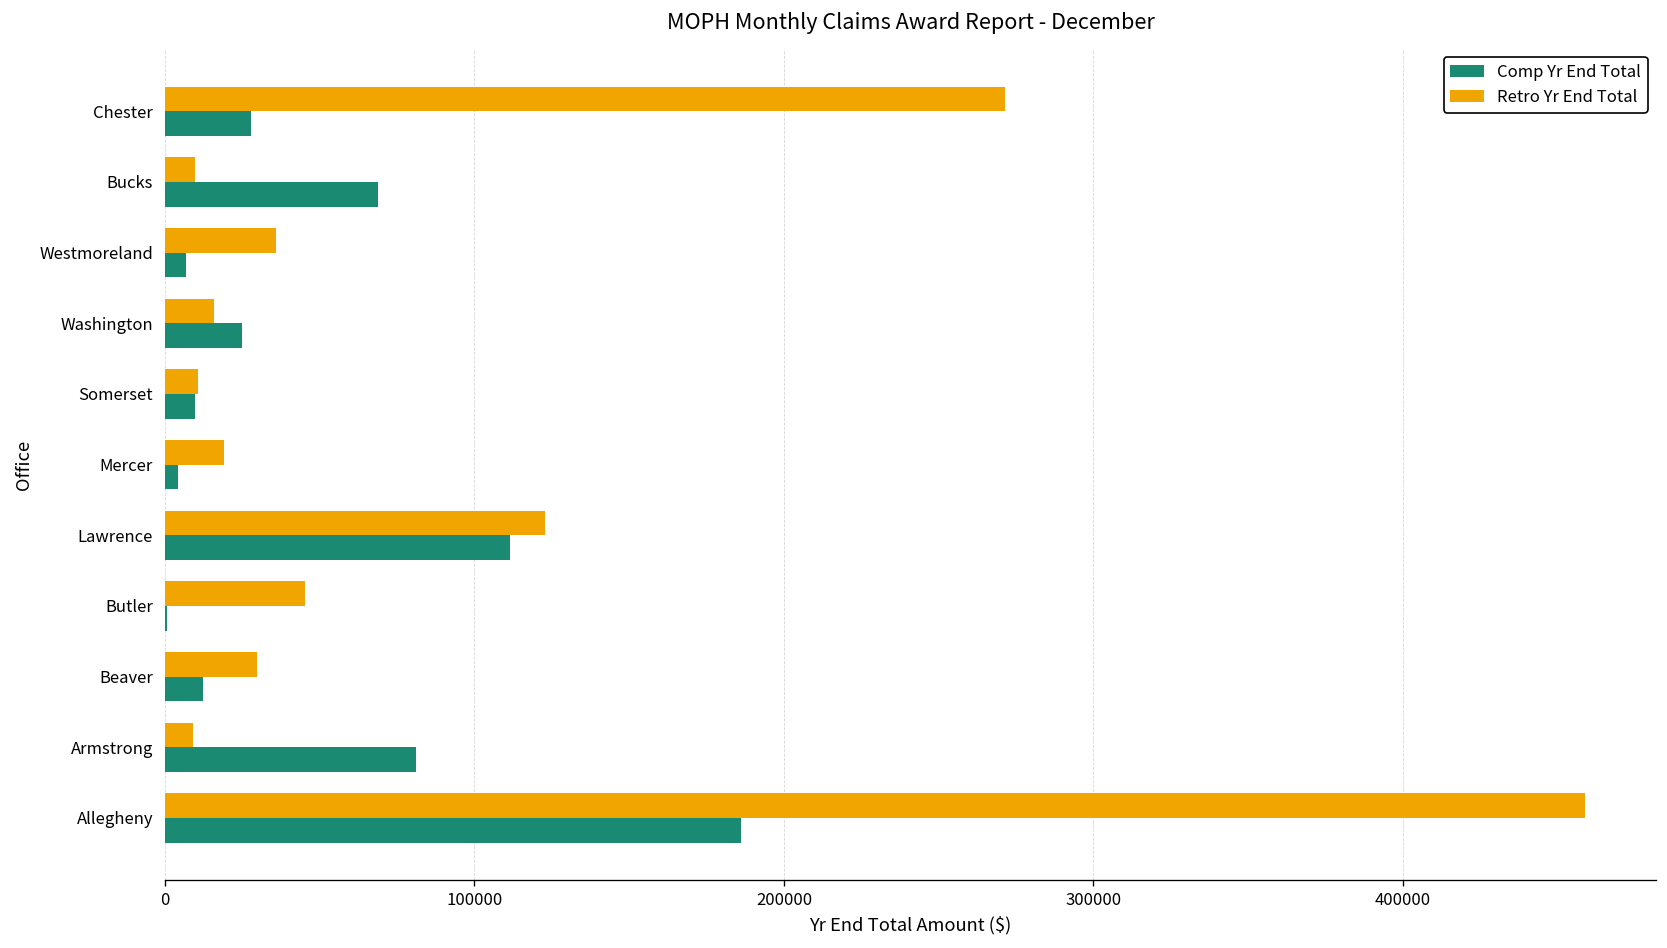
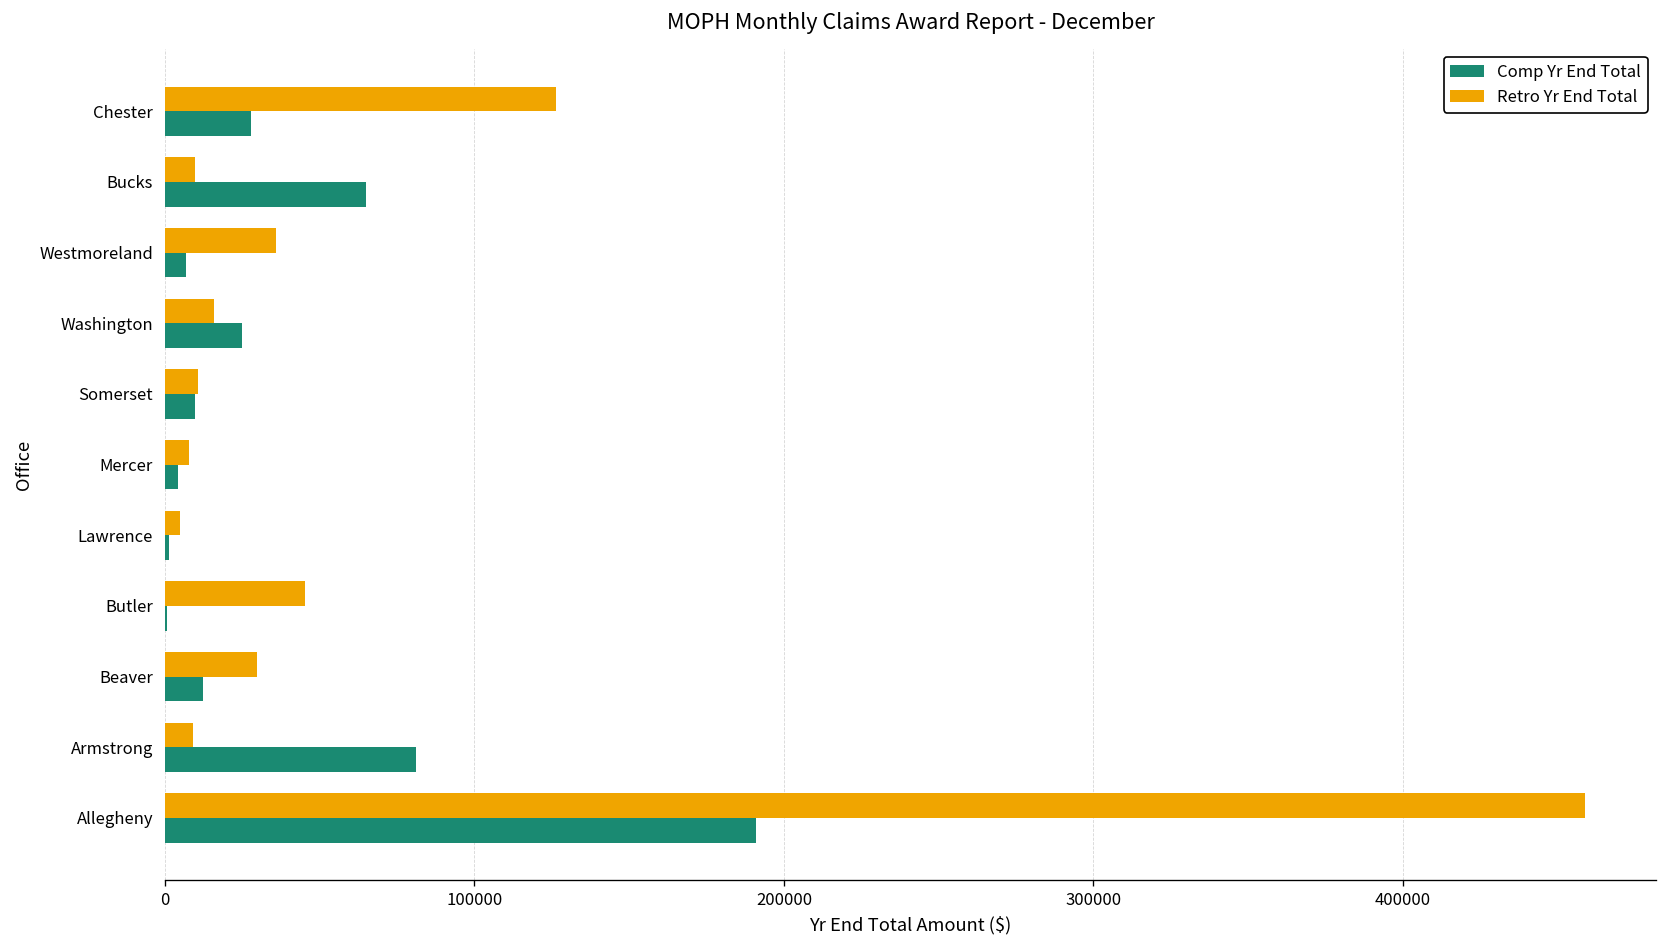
Retro Yr End Total, Chester: 272000 -> 126000
Comp Yr End Total, Bucks: 69000 -> 65000
Retro Yr End Total, Mercer: 19000 -> 8000
Retro Yr End Total, Lawrence: 123000 -> 5000
Comp Yr End Total, Lawrence: 111000 -> 1000
Comp Yr End Total, Allegheny: 186000 -> 191000
